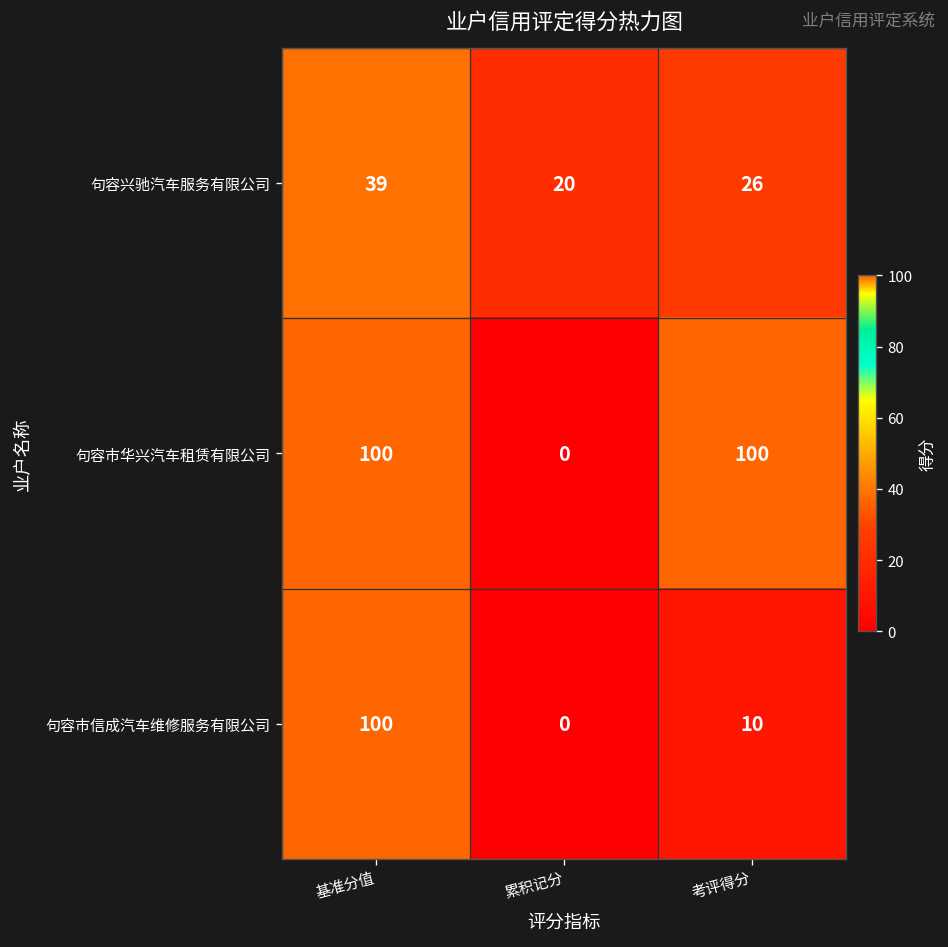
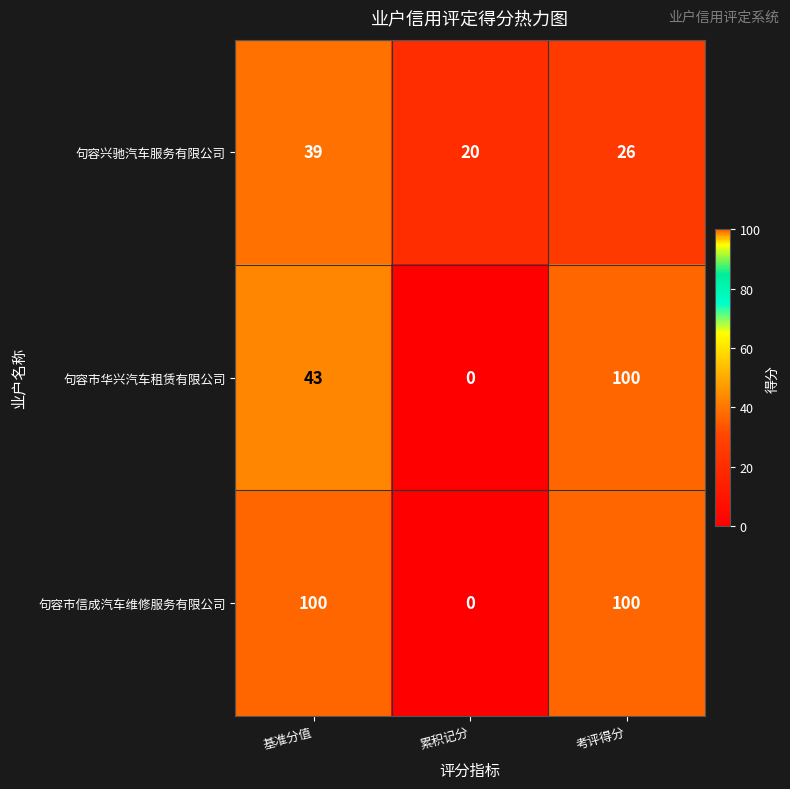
句容市华兴汽车租赁有限公司, 基准分值: 100 -> 43
句容市信成汽车维修服务有限公司, 考评得分: 10 -> 100
